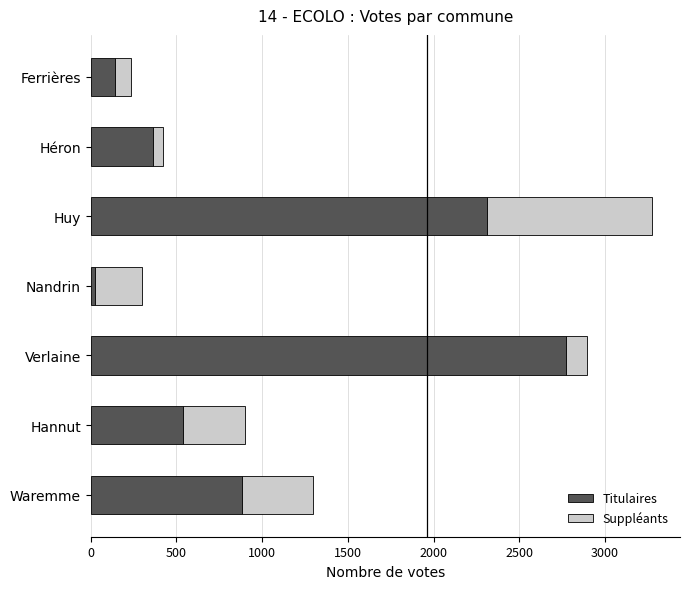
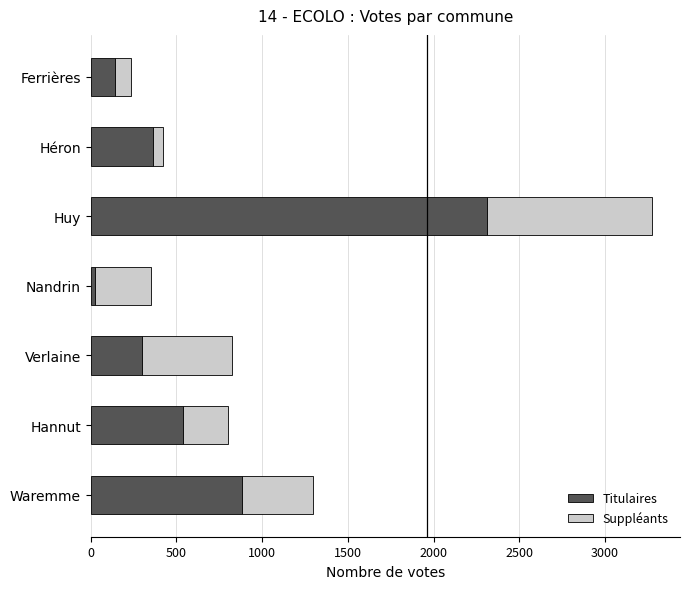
Suppléants, Nandrin: 280 -> 330
Titulaires, Verlaine: 2770 -> 300
Suppléants, Verlaine: 120 -> 530
Suppléants, Hannut: 360 -> 260
